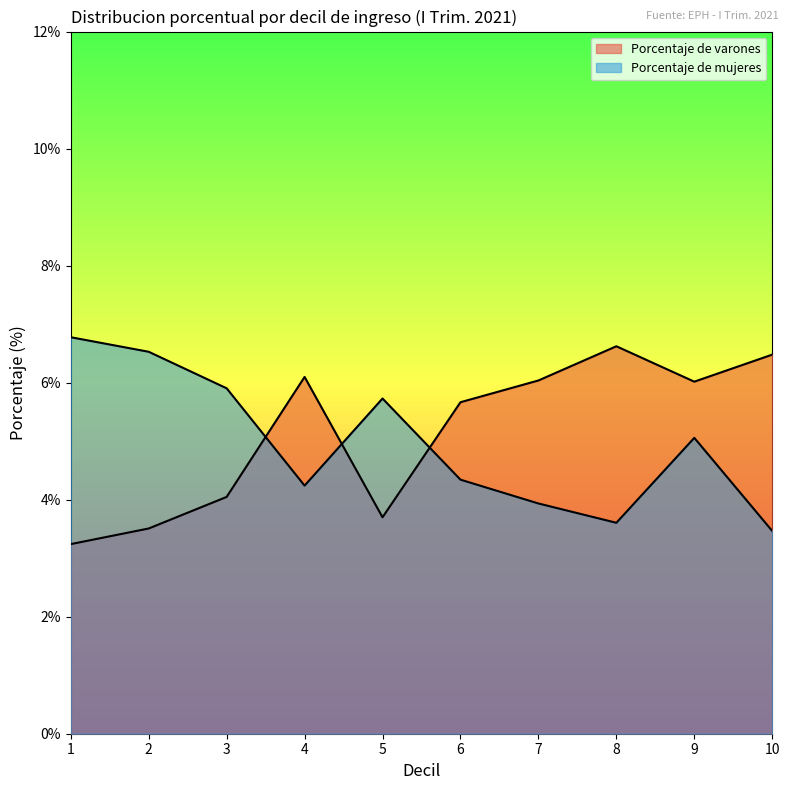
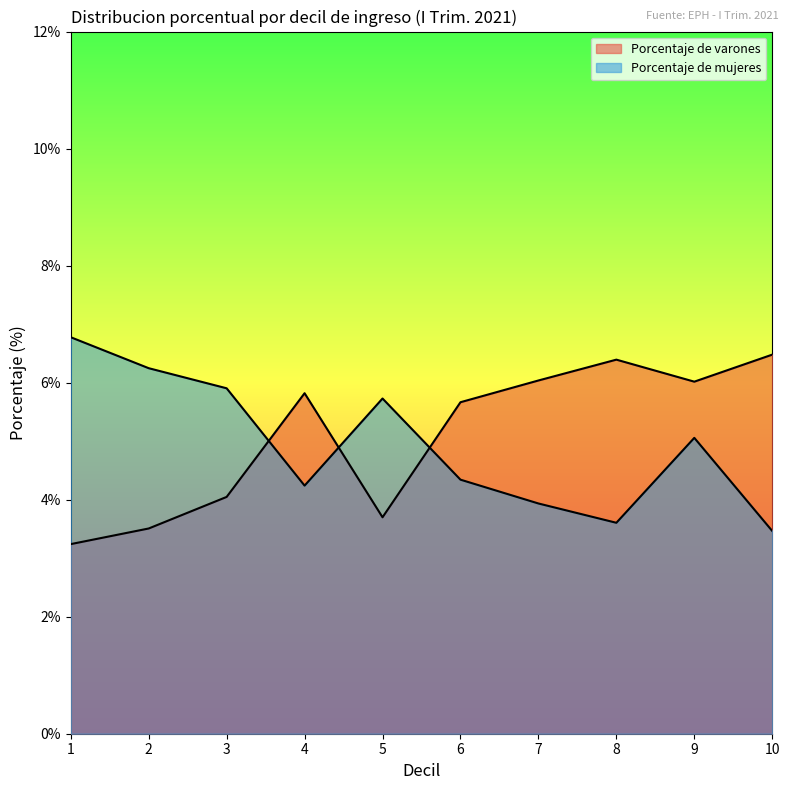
Porcentaje de mujeres, 2: 6.5% -> 6.2%
Porcentaje de varones, 4: 6.1% -> 5.8%
Porcentaje de varones, 8: 6.6% -> 6.4%
